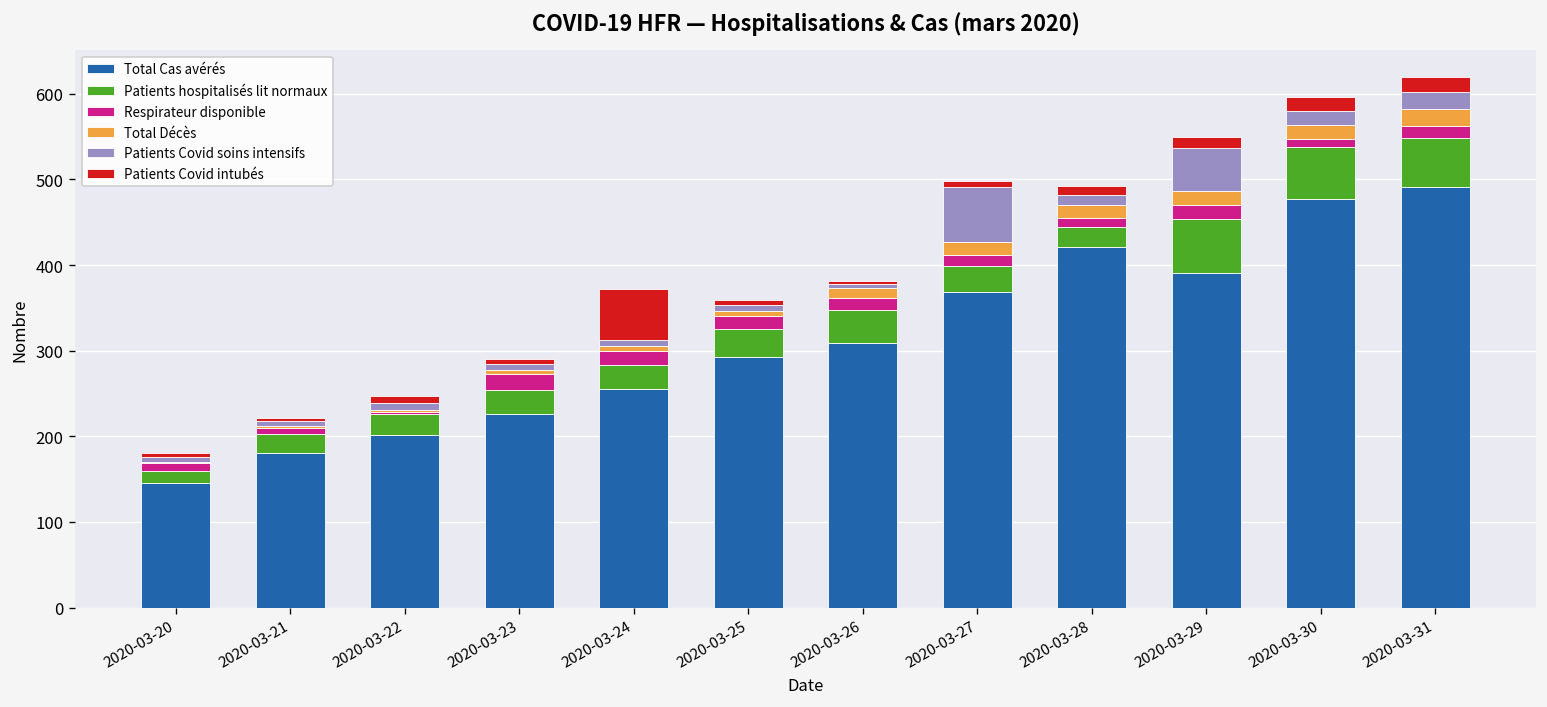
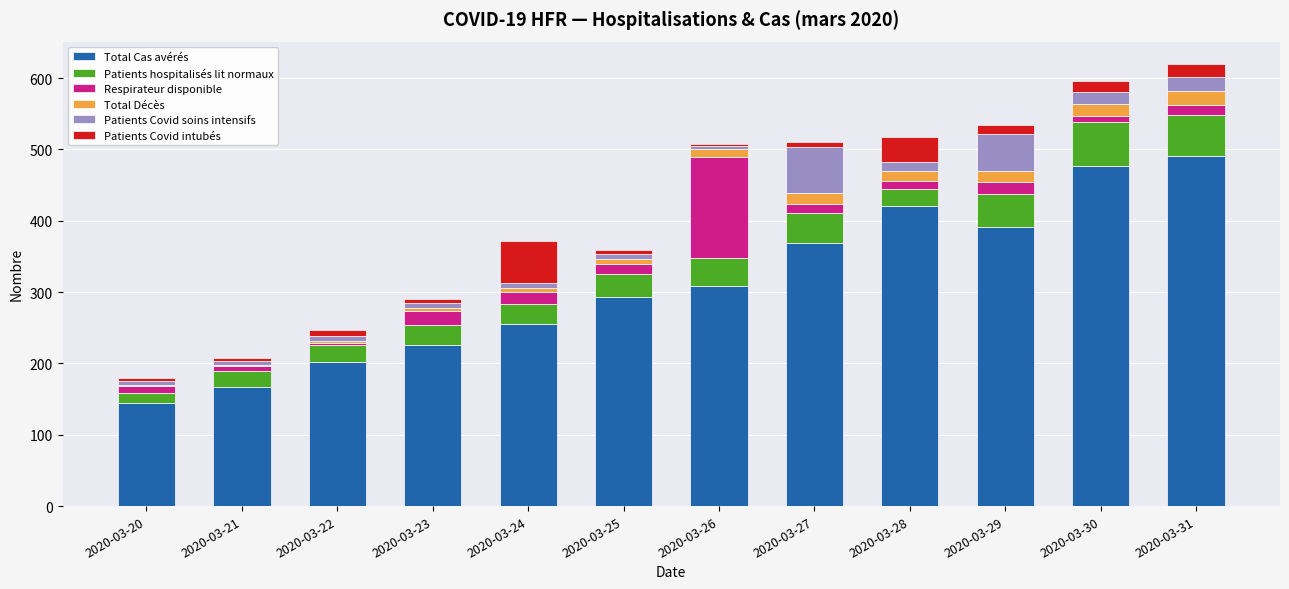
Total Cas avérés, 2020-03-21: 180 -> 170
Respirateur disponible, 2020-03-26: 10 -> 140
Patients hospitalisés lit normaux, 2020-03-27: 30 -> 40
Patients Covid intubés, 2020-03-28: 10 -> 40
Patients hospitalisés lit normaux, 2020-03-29: 60 -> 50
